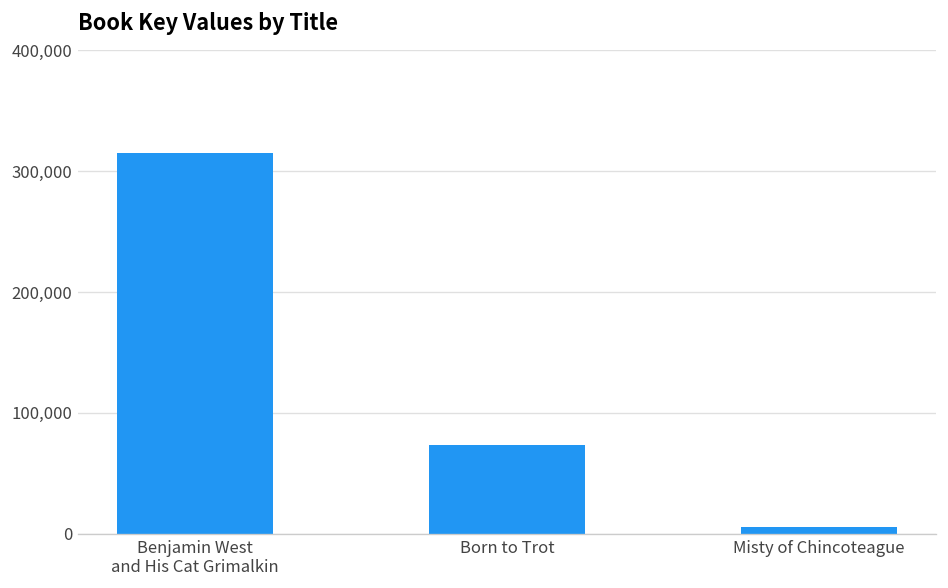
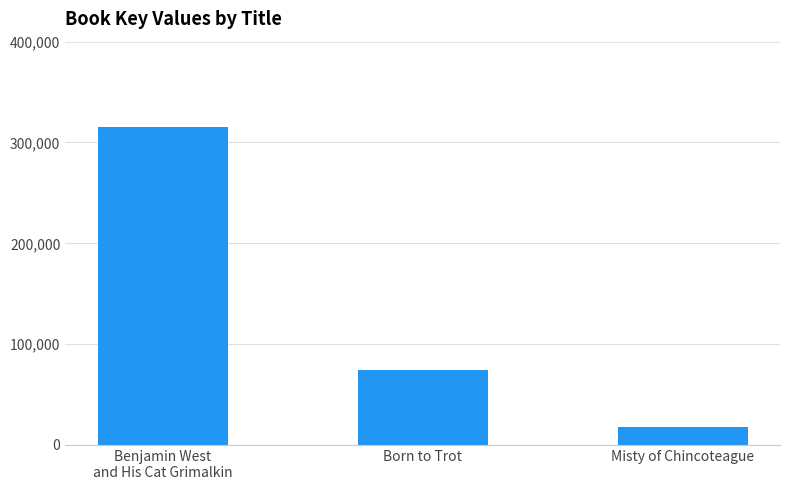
Misty of Chincoteague: 6,000 -> 17,000
